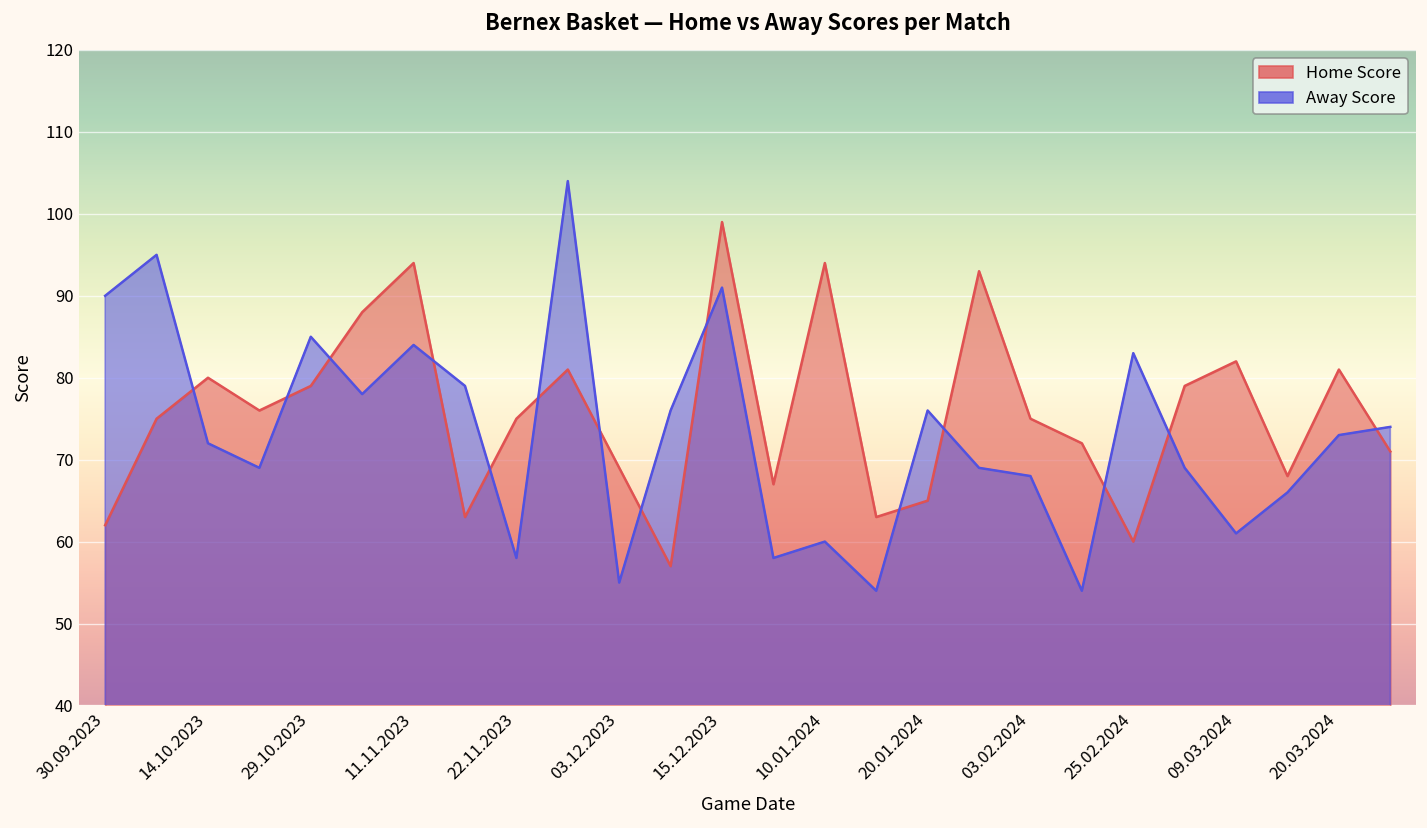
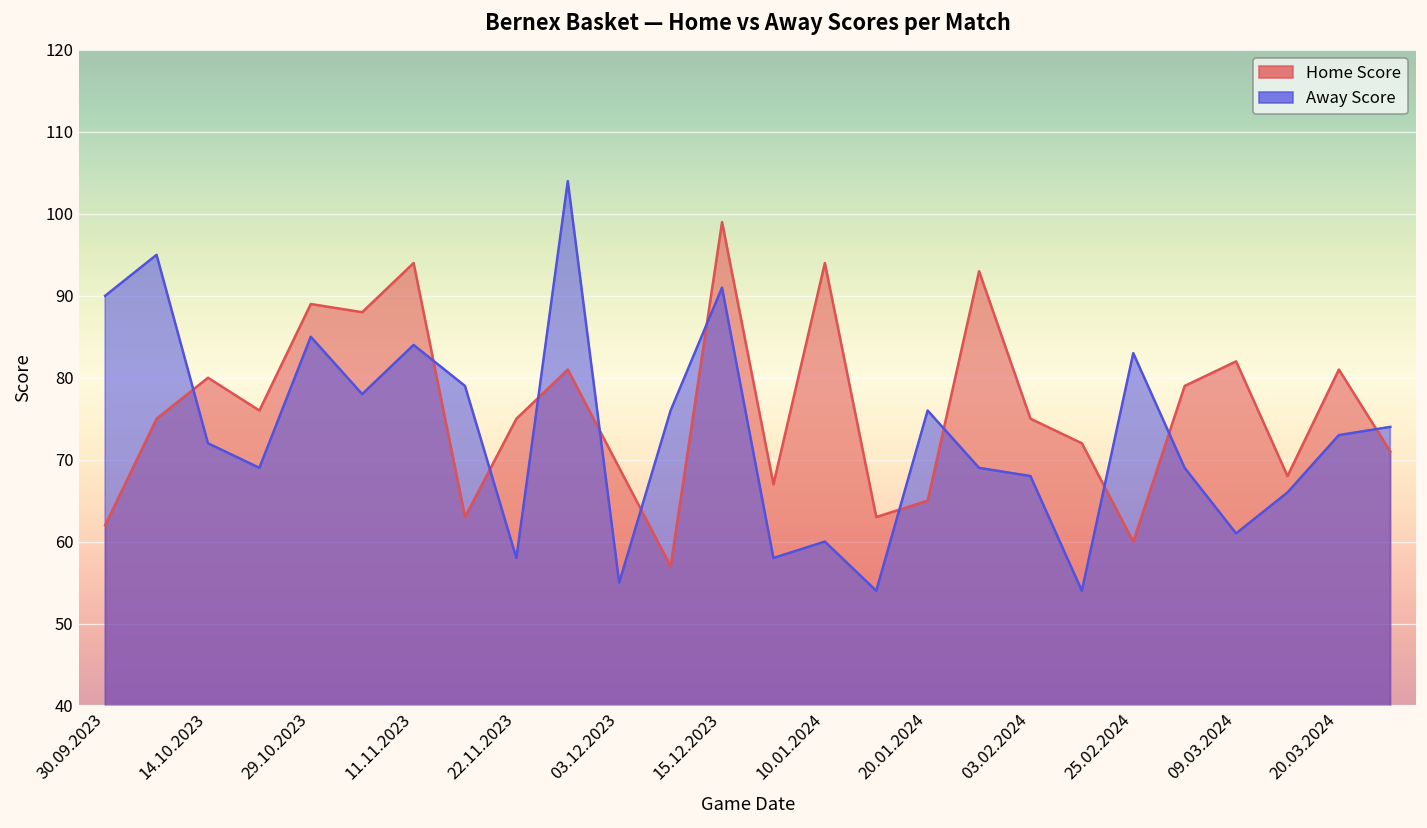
Home Score, 29.10.2023: 79 -> 89
